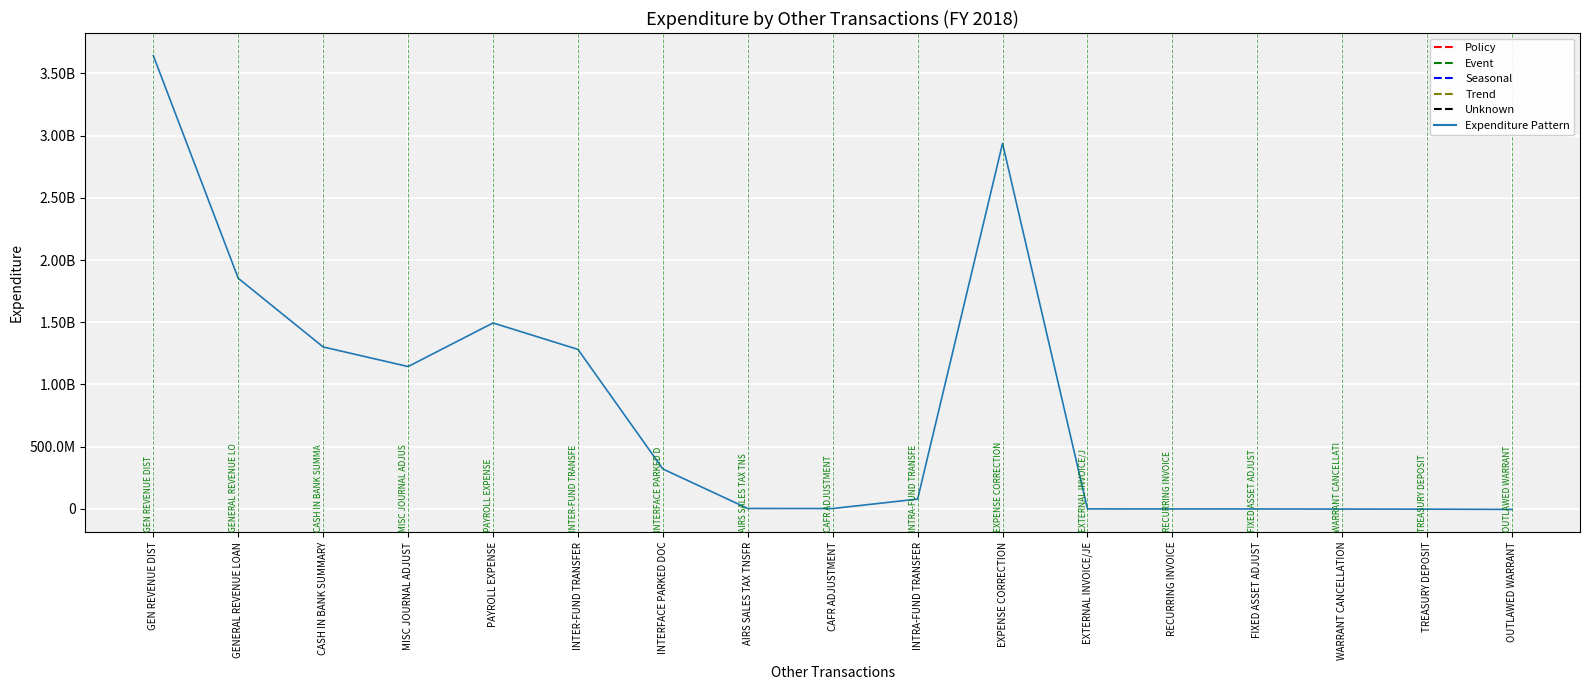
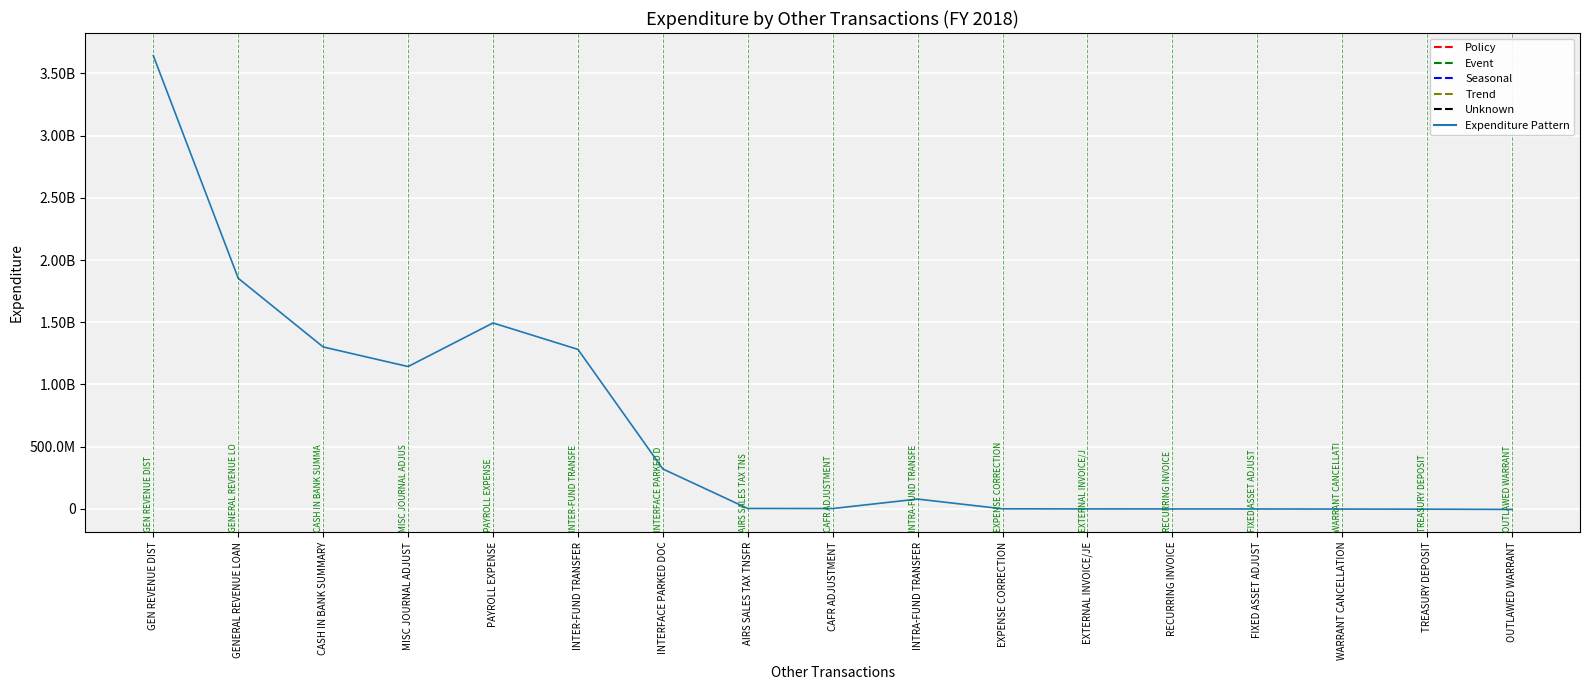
EXPENSE CORRECTION: 2940000000 -> 0
